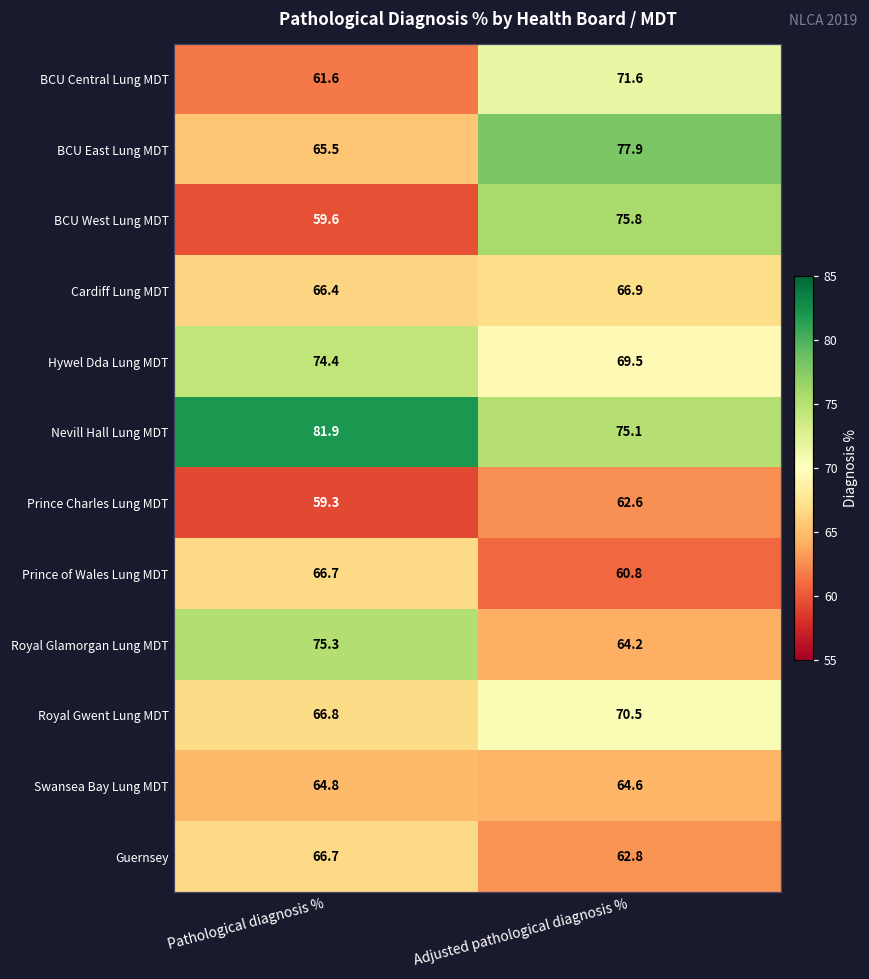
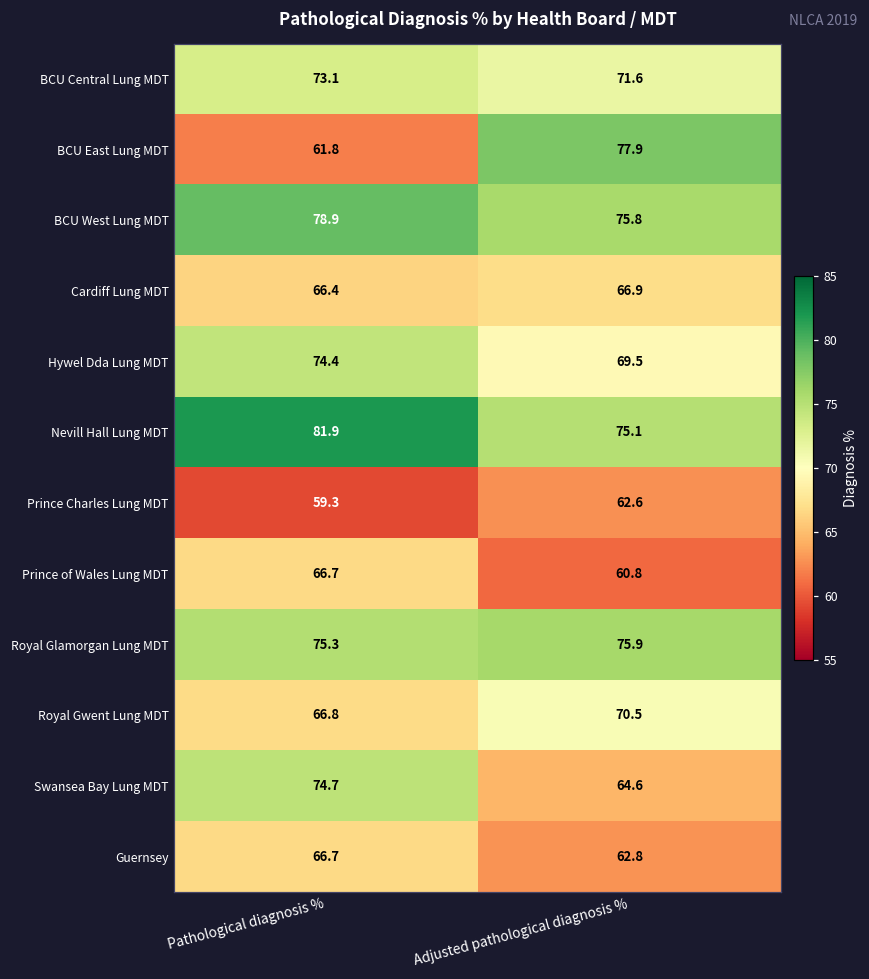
BCU Central Lung MDT, Pathological diagnosis %: 61.6 -> 73.1
BCU East Lung MDT, Pathological diagnosis %: 65.5 -> 61.8
BCU West Lung MDT, Pathological diagnosis %: 59.6 -> 78.9
Royal Glamorgan Lung MDT, Adjusted pathological diagnosis %: 64.2 -> 75.9
Swansea Bay Lung MDT, Pathological diagnosis %: 64.8 -> 74.7
